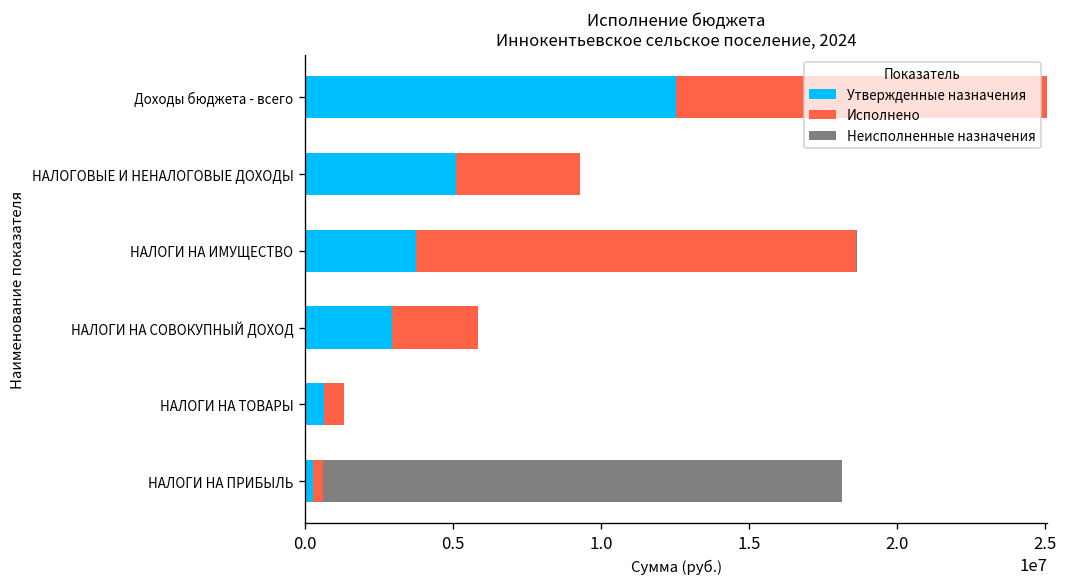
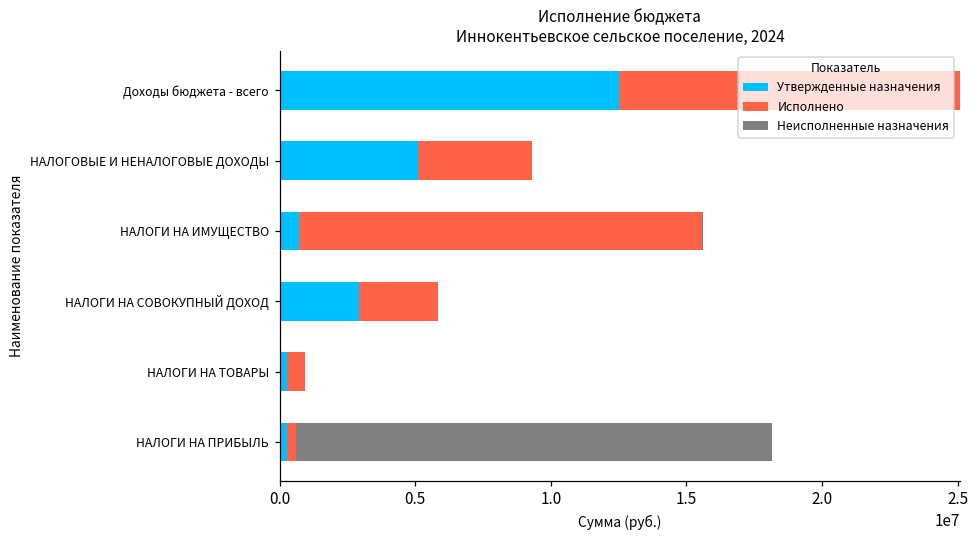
Утвержденные назначения, НАЛОГИ НА ИМУЩЕСТВО: 3800000 -> 700000
Утвержденные назначения, НАЛОГИ НА ТОВАРЫ: 600000 -> 300000
